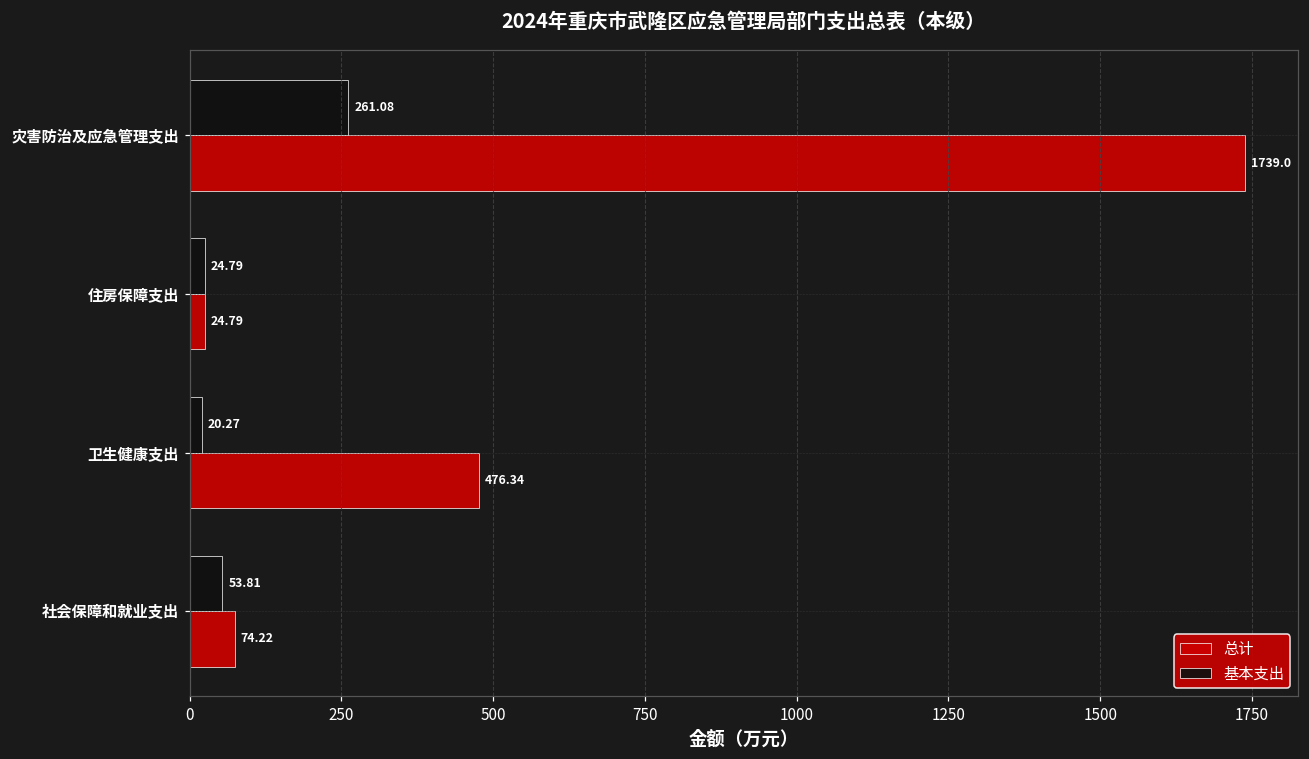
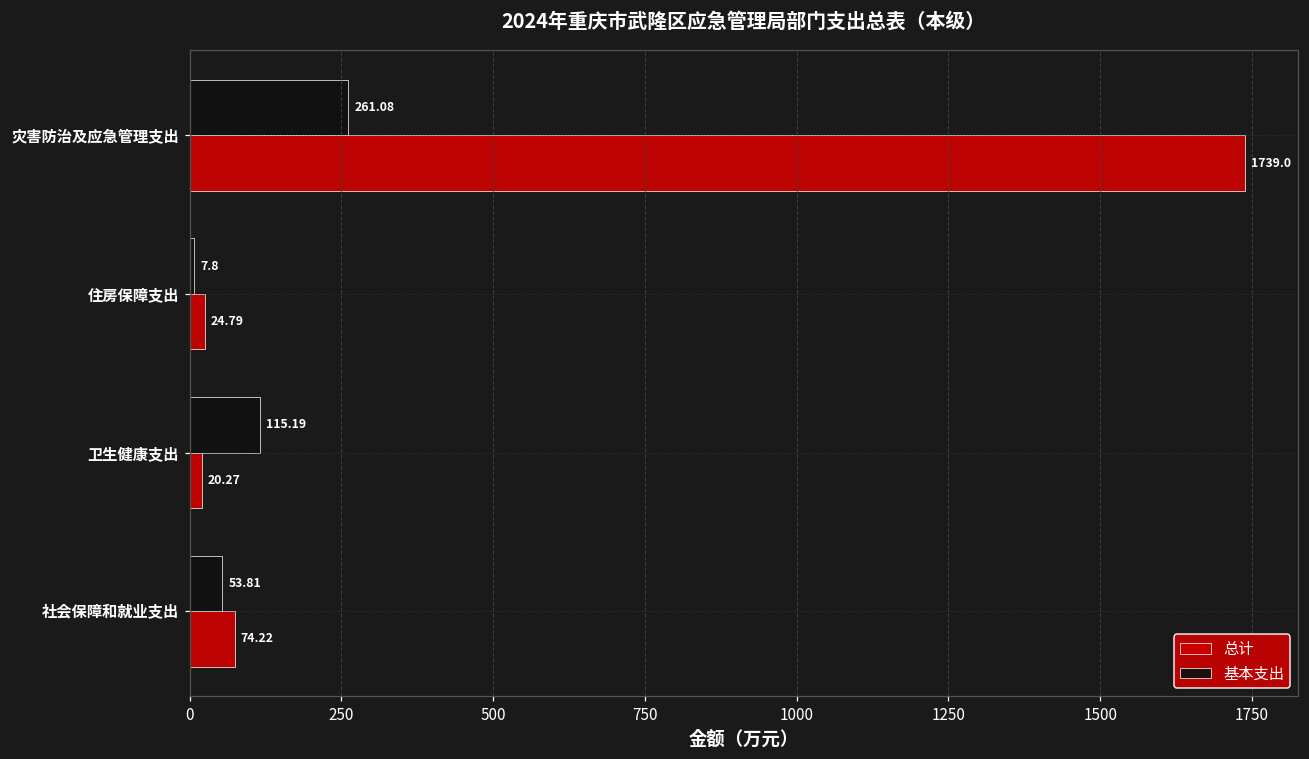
基本支出, 住房保障支出: 24.79 -> 7.8
基本支出, 卫生健康支出: 20.27 -> 115.19
总计, 卫生健康支出: 476.34 -> 20.27
